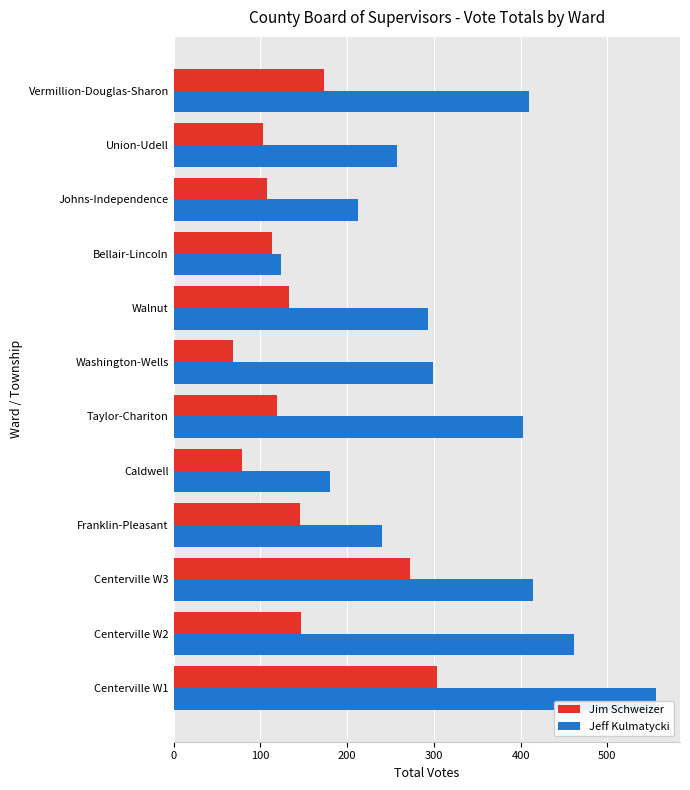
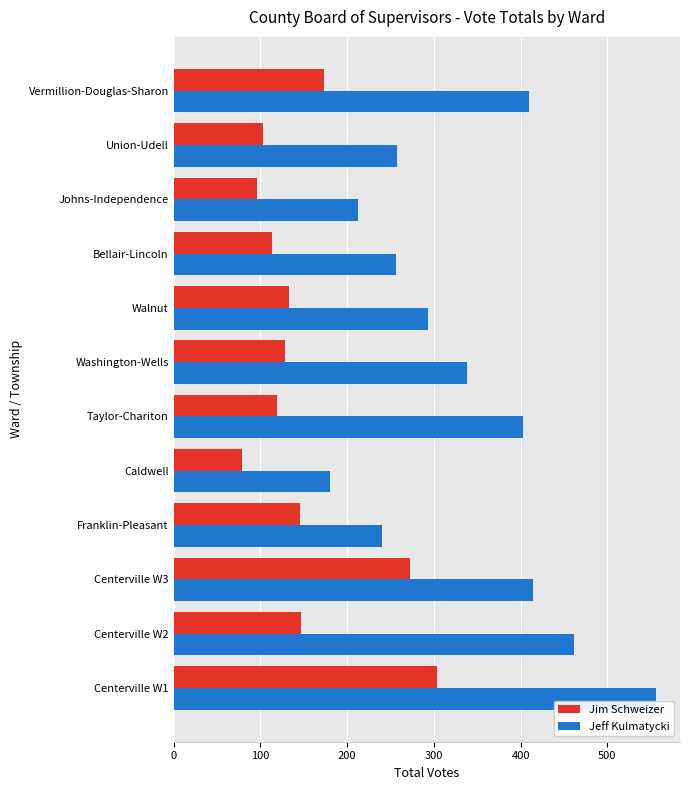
Jim Schweizer, Johns-Independence: 110 -> 100
Jeff Kulmatycki, Bellair-Lincoln: 120 -> 260
Jim Schweizer, Washington-Wells: 70 -> 130
Jeff Kulmatycki, Washington-Wells: 300 -> 340
